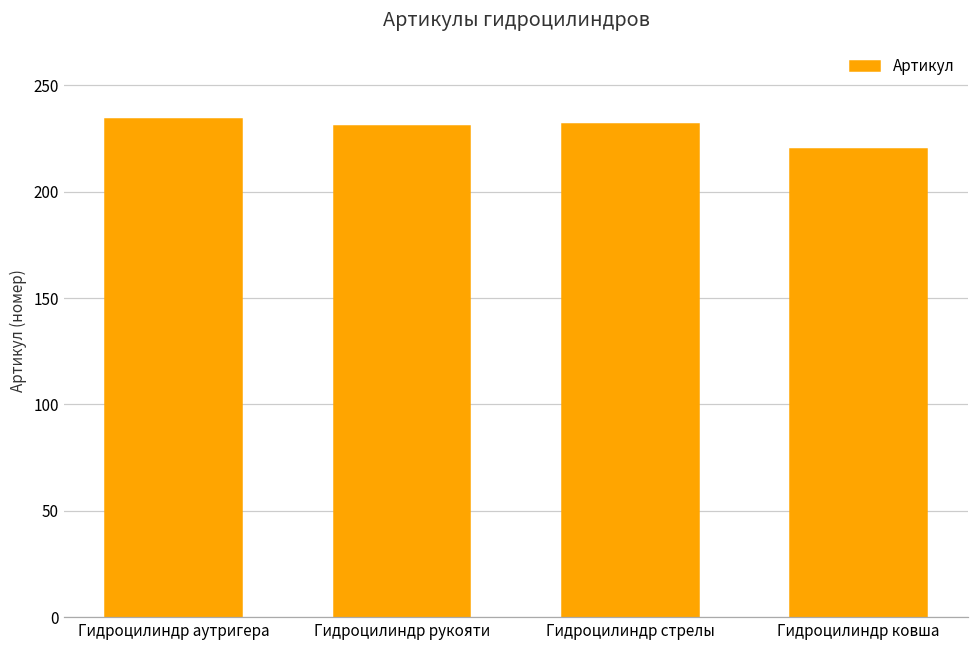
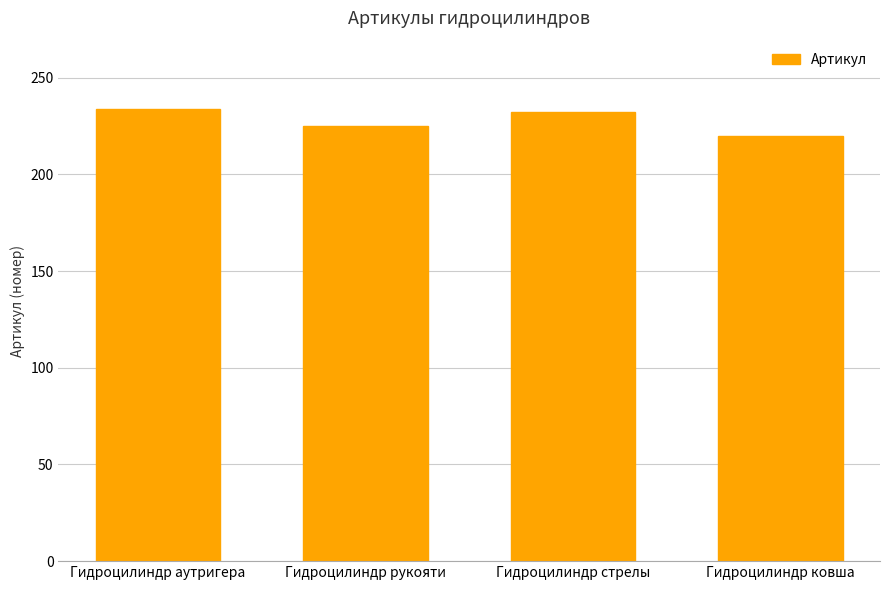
Гидроцилиндр рукояти: 231 -> 225
